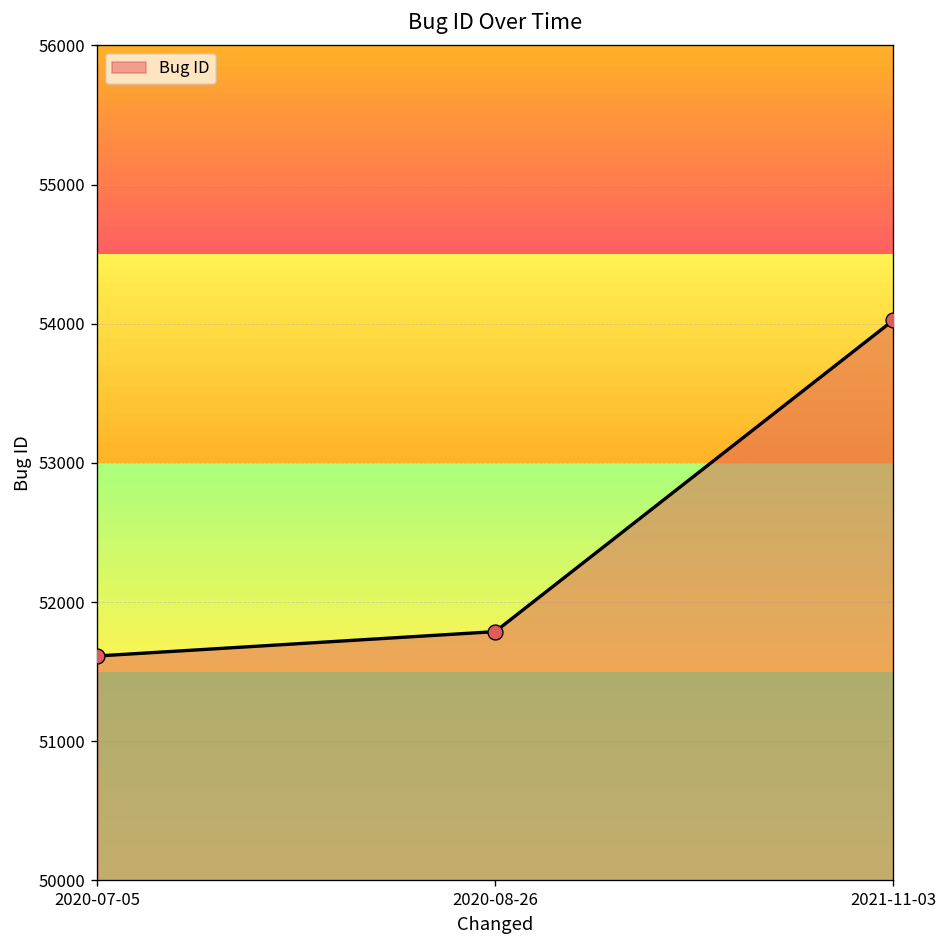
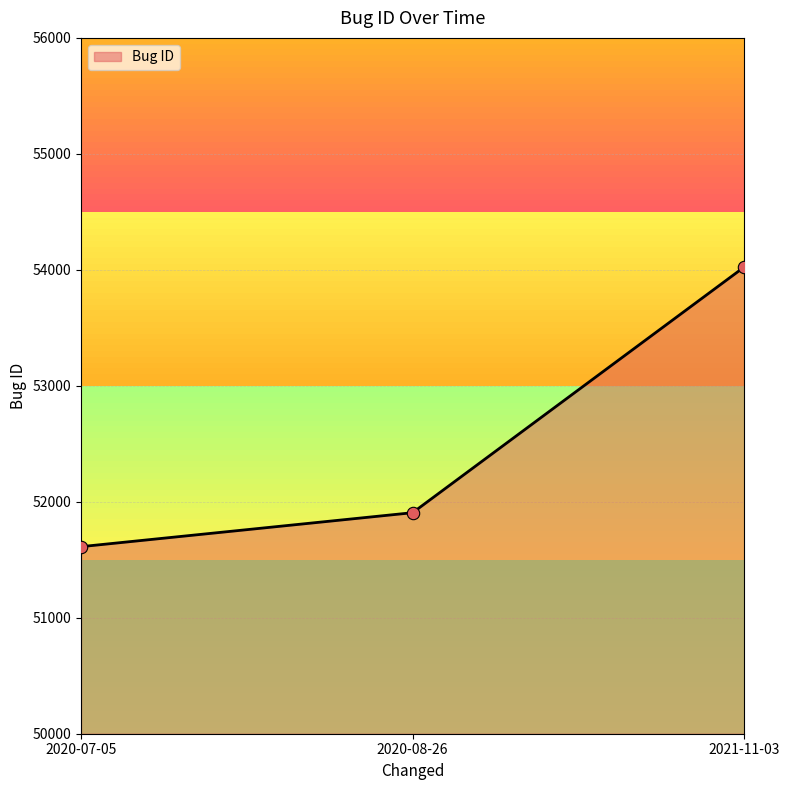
2020-08-26: 51790 -> 51910
